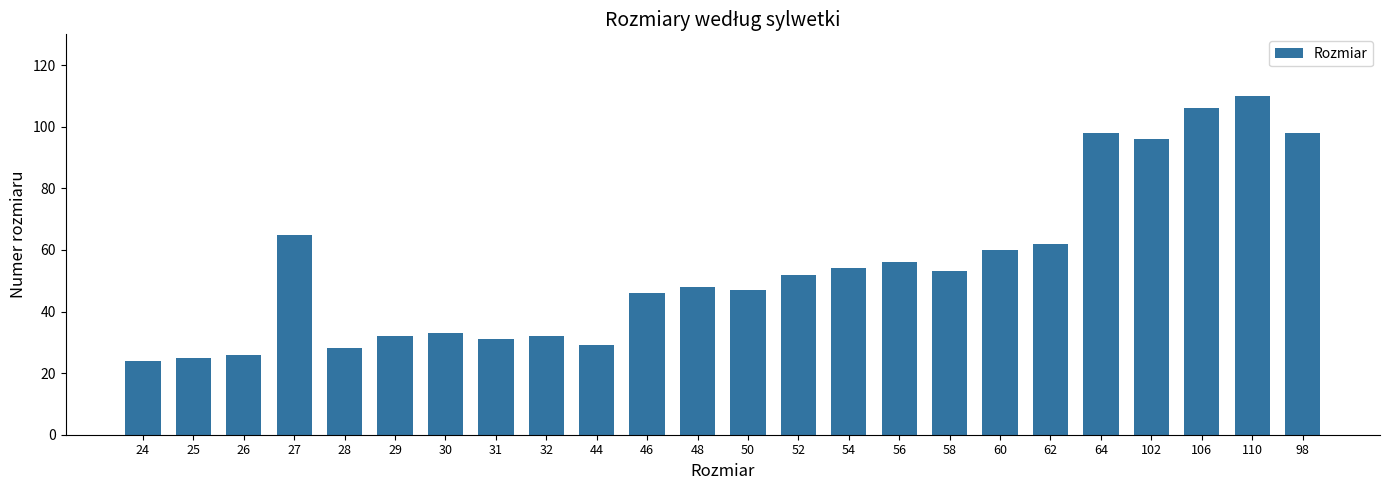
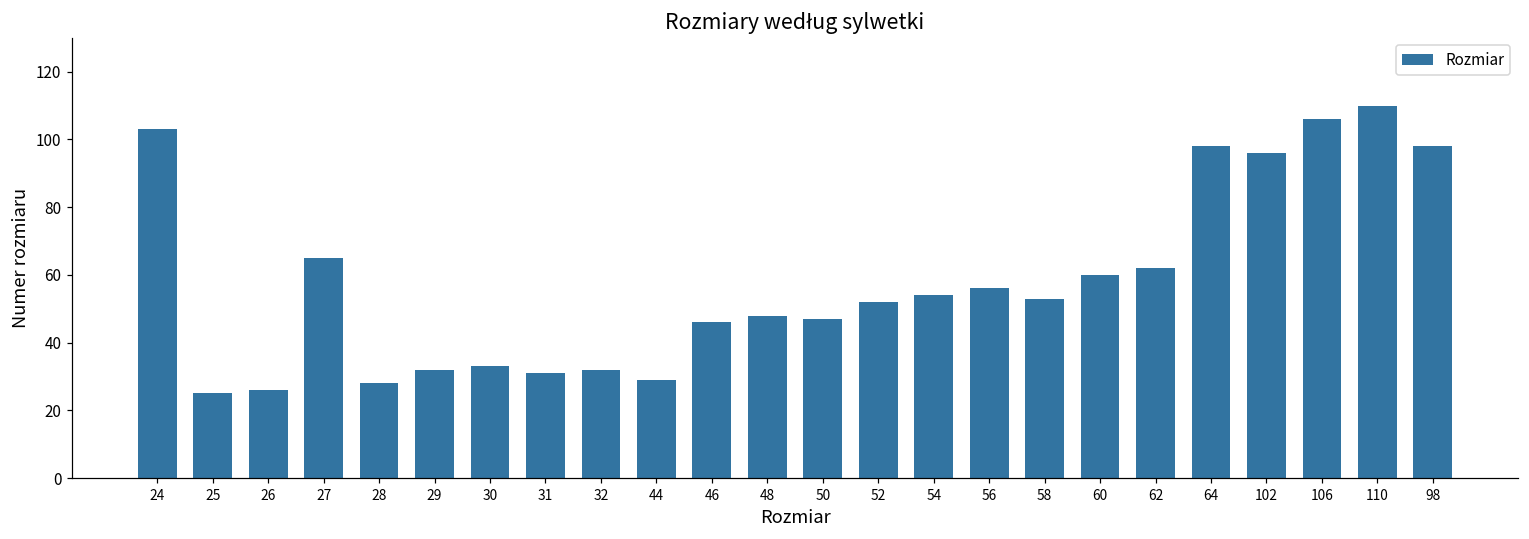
24: 24 -> 103
